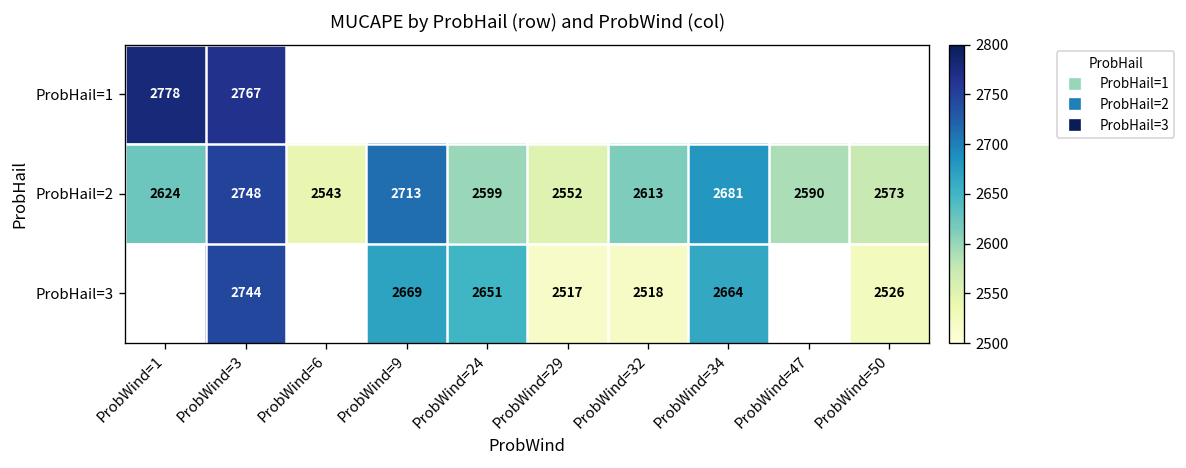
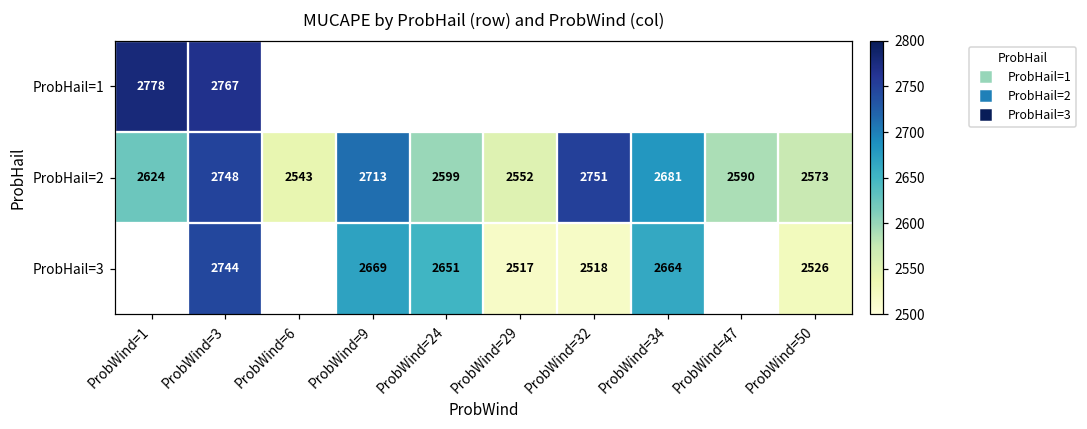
ProbHail=2, ProbWind=32: 2613 -> 2751
